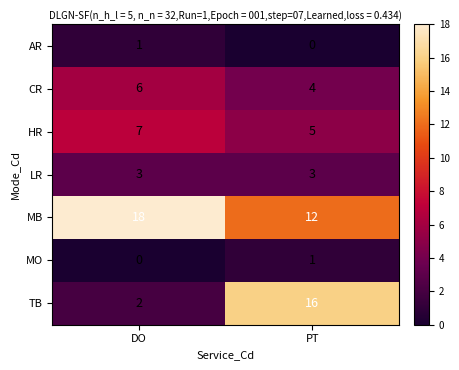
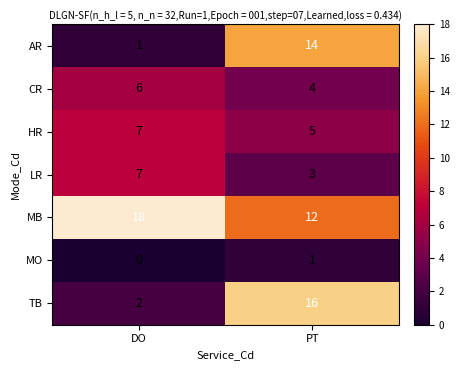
AR, PT: 0 -> 14
LR, DO: 3 -> 7
